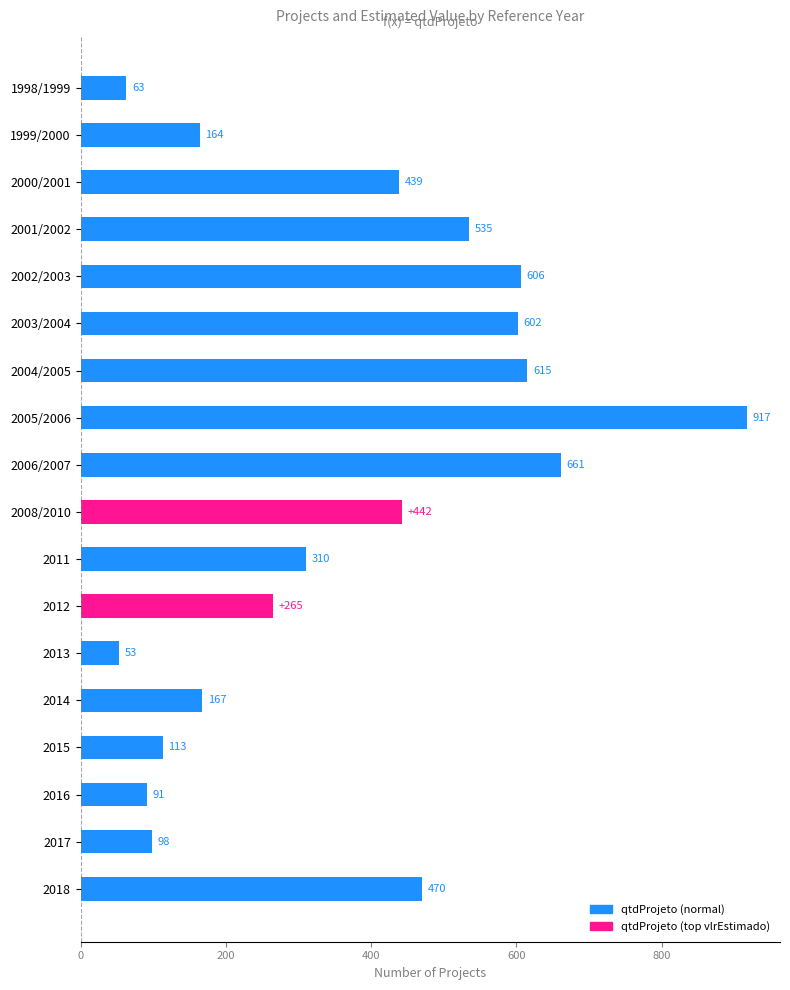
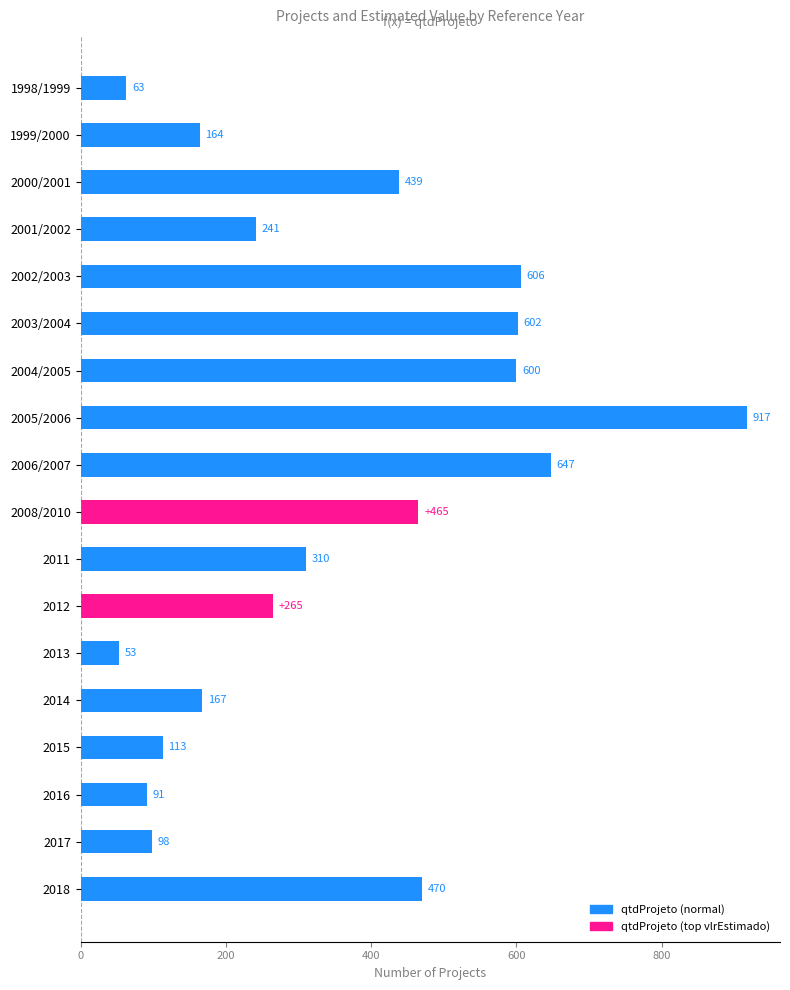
2001/2002: 535 -> 241
2004/2005: 615 -> 600
2006/2007: 661 -> 647
2008/2010: +442 -> +465
